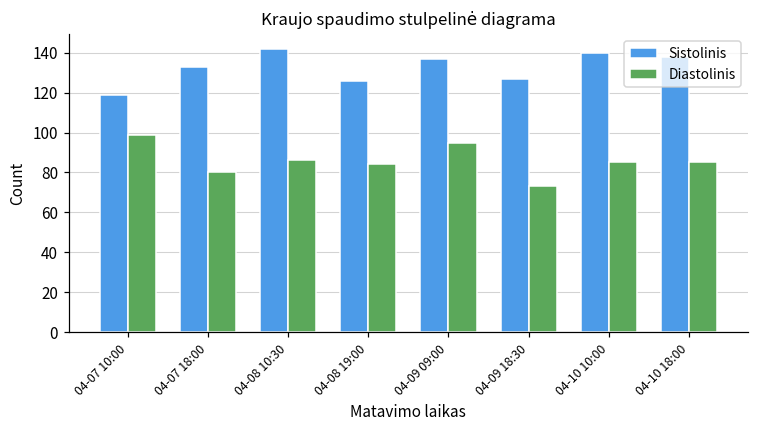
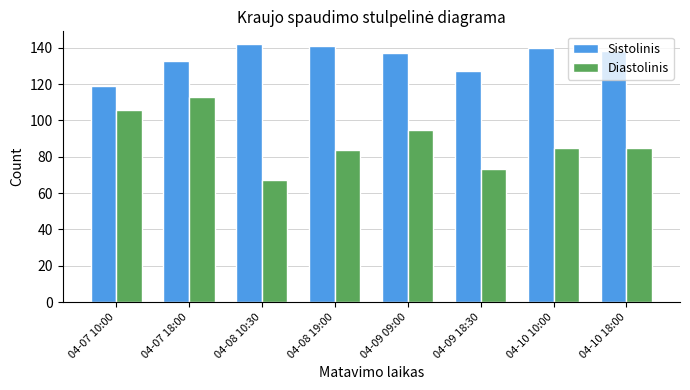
Diastolinis, 04-07 10:00: 99 -> 106
Diastolinis, 04-07 18:00: 80 -> 113
Diastolinis, 04-08 10:30: 86 -> 67
Sistolinis, 04-08 19:00: 126 -> 141
